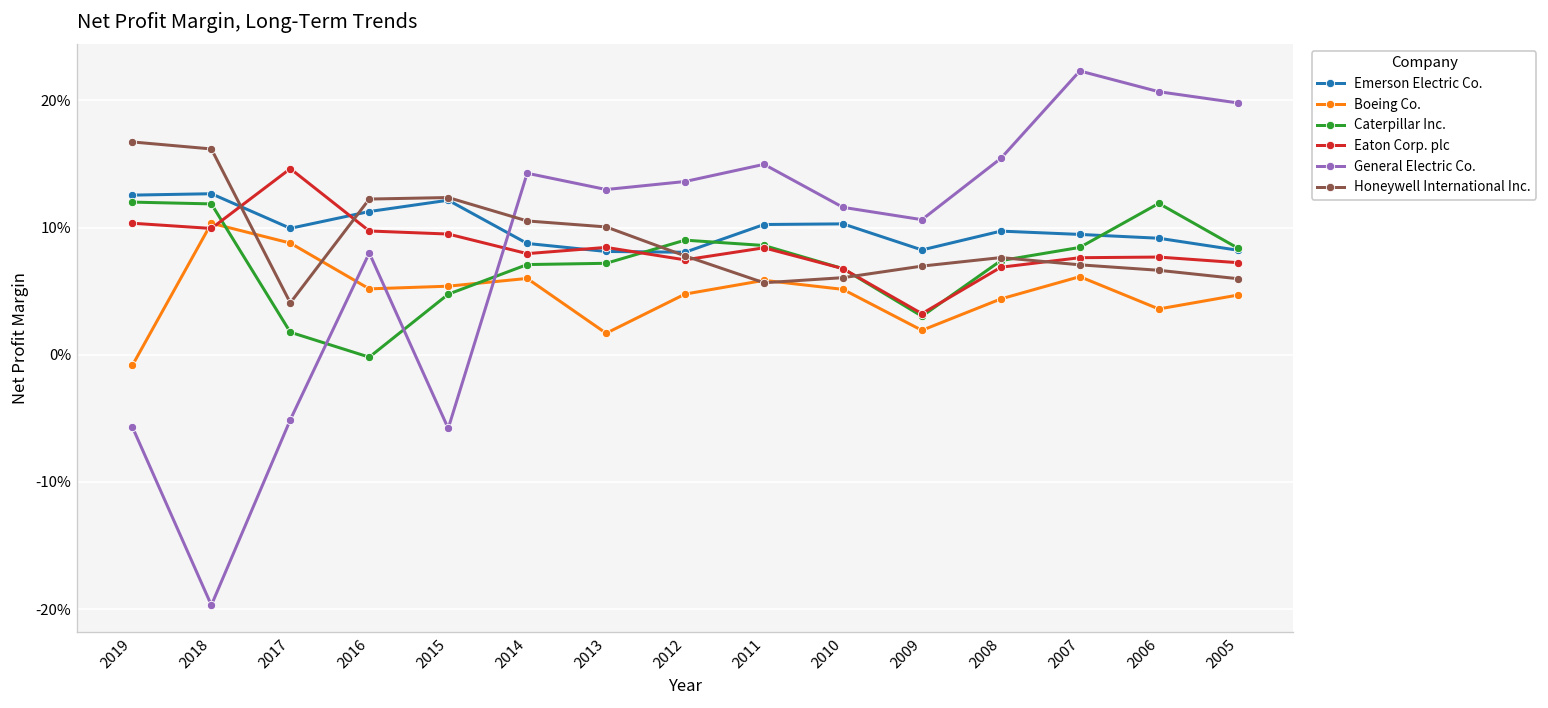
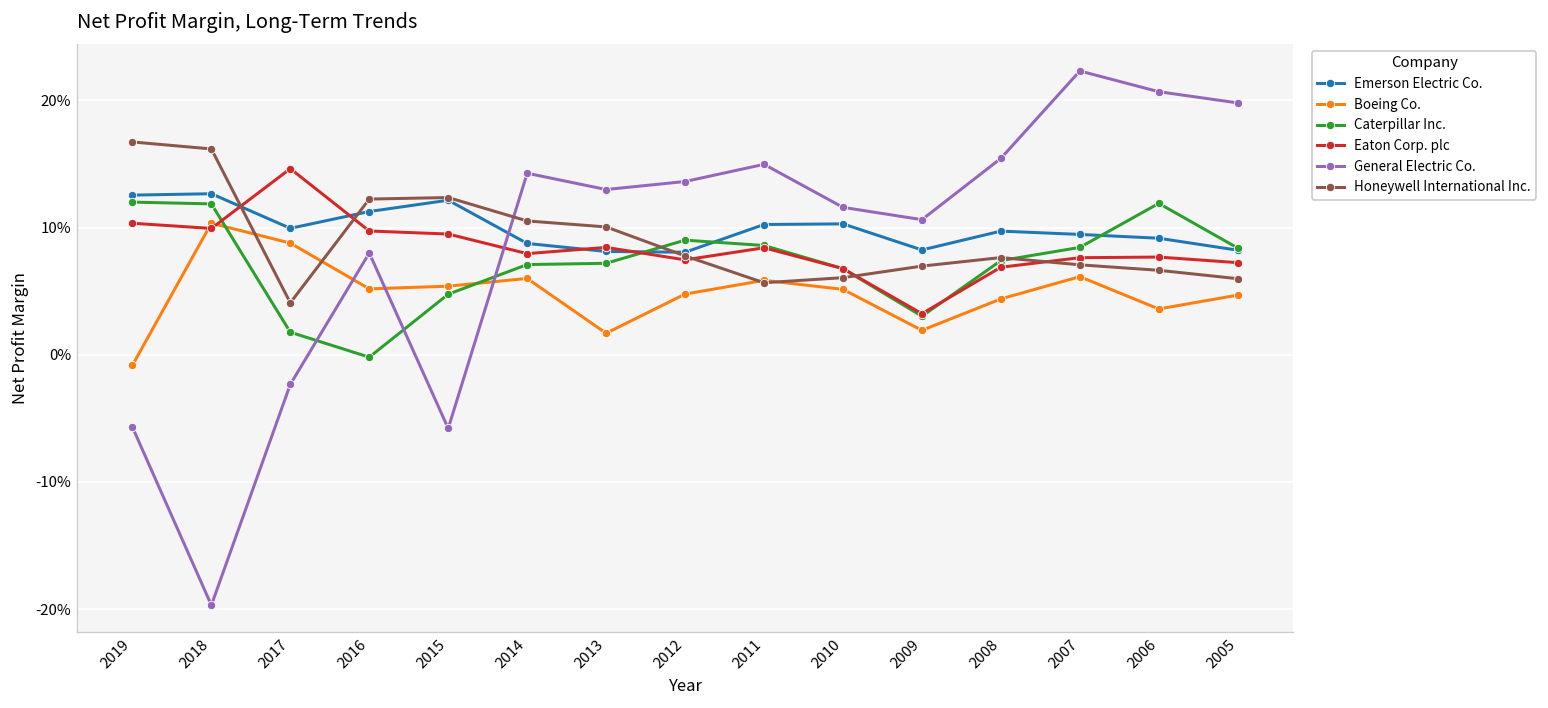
General Electric Co., 2017: -5.1% -> -2.3%
